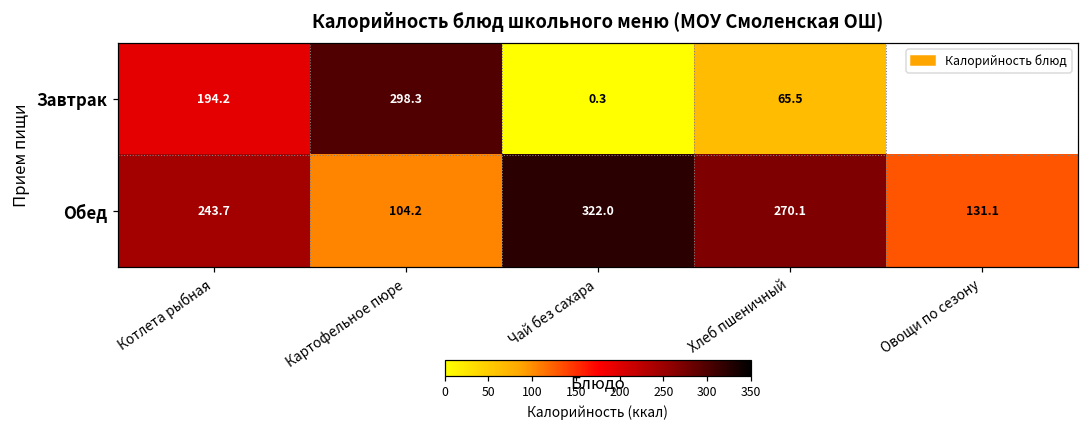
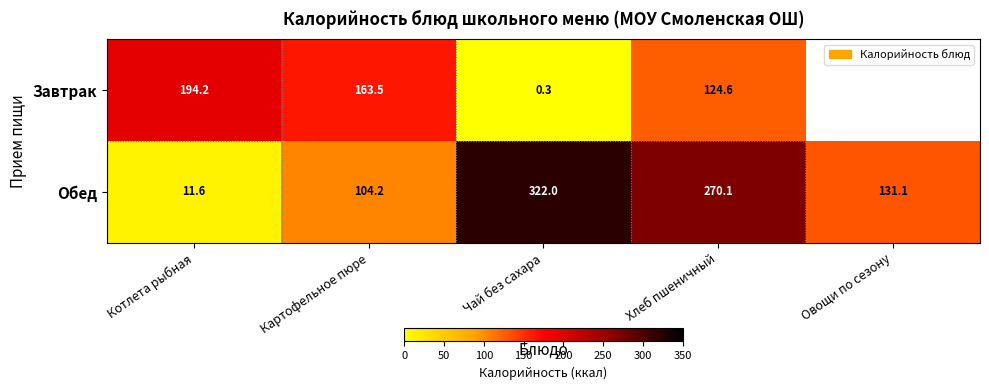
Завтрак, Картофельное пюре: 298.3 -> 163.5
Завтрак, Хлеб пшеничный: 65.5 -> 124.6
Обед, Котлета рыбная: 243.7 -> 11.6
